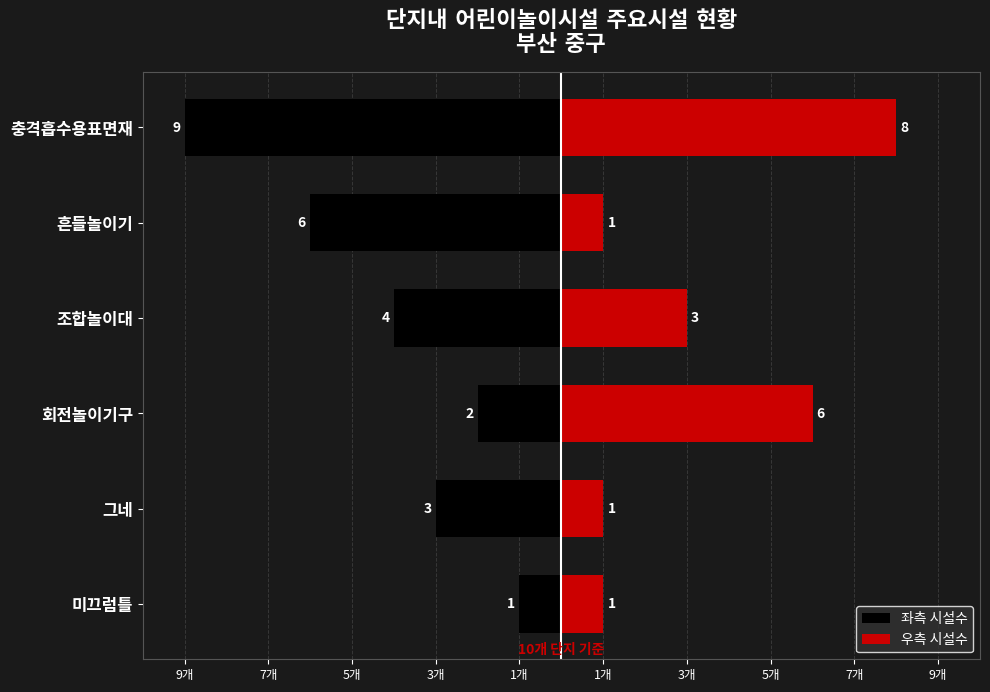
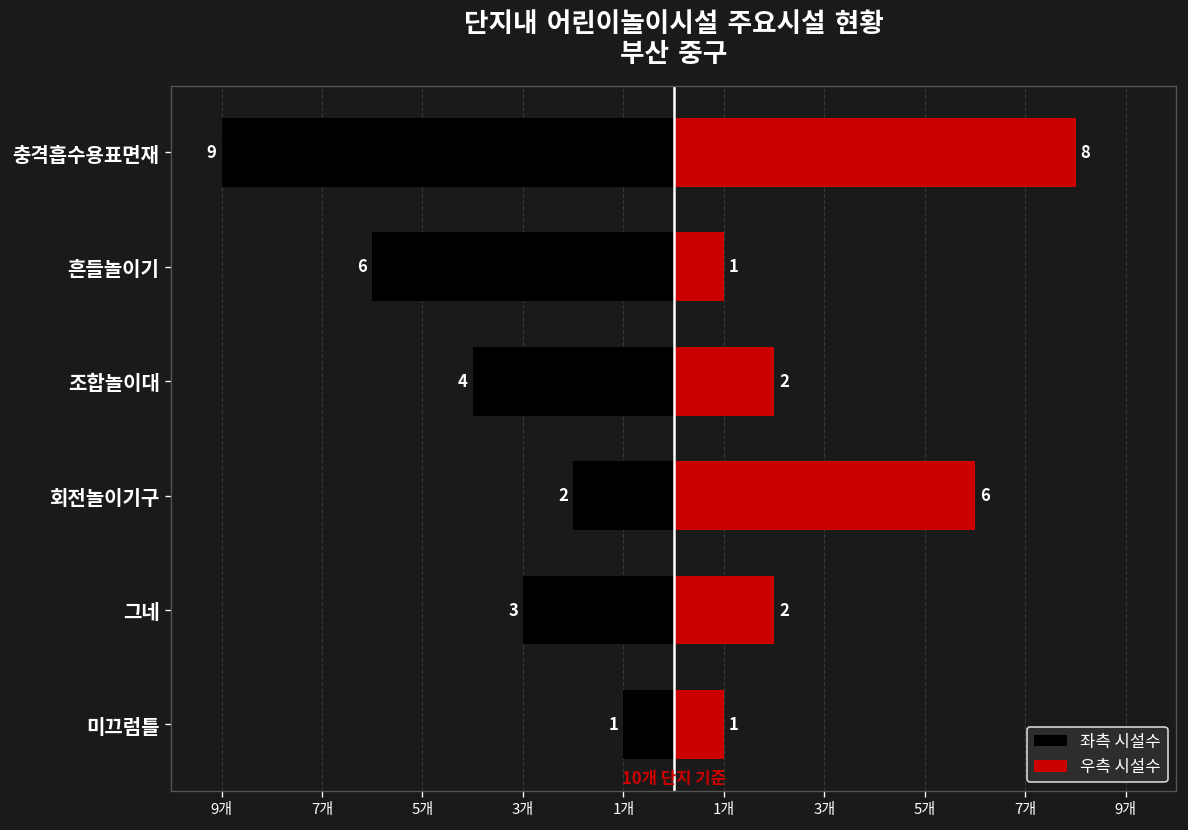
우측 시설수, 조합놀이대: 3 -> 2
우측 시설수, 그네: 1 -> 2
